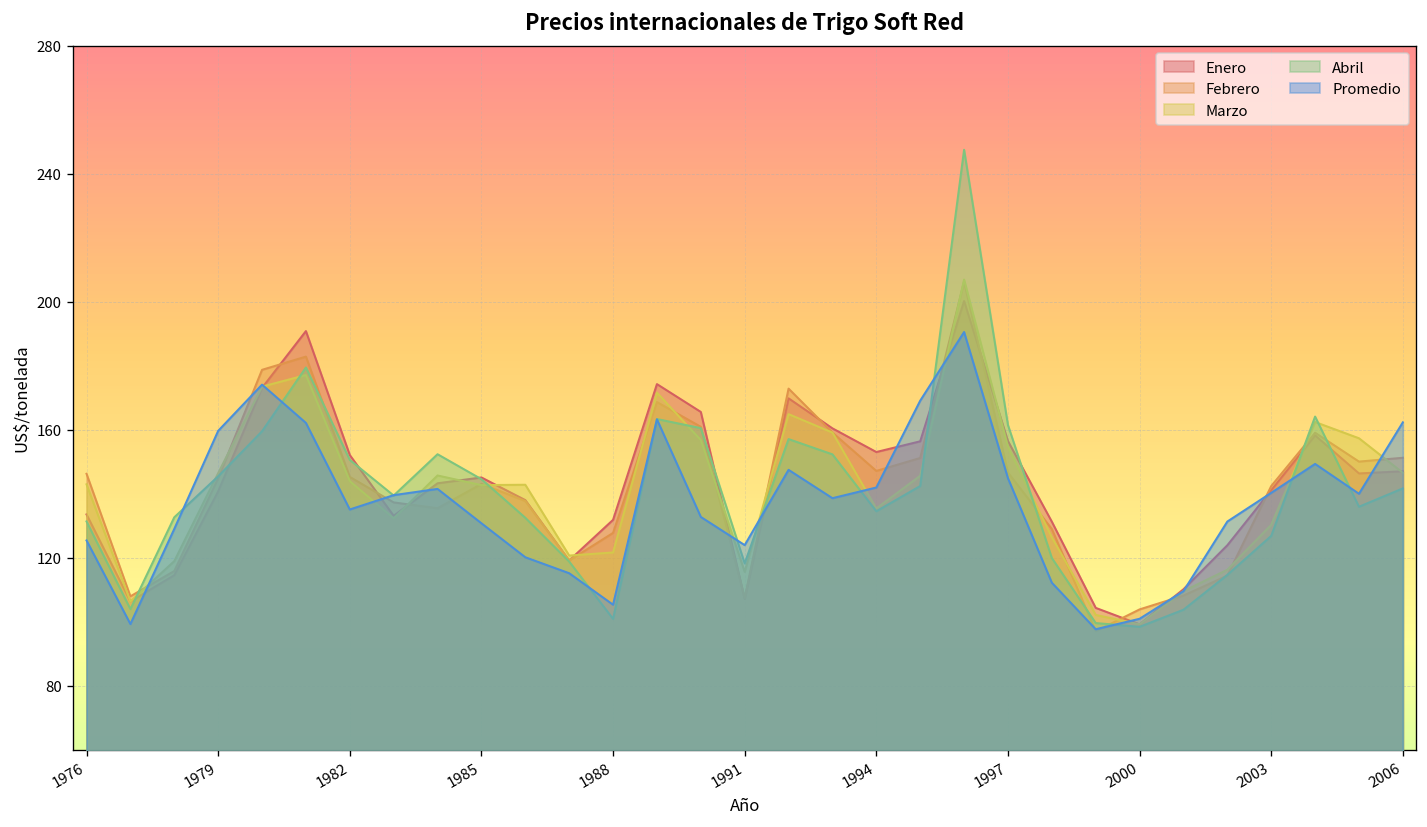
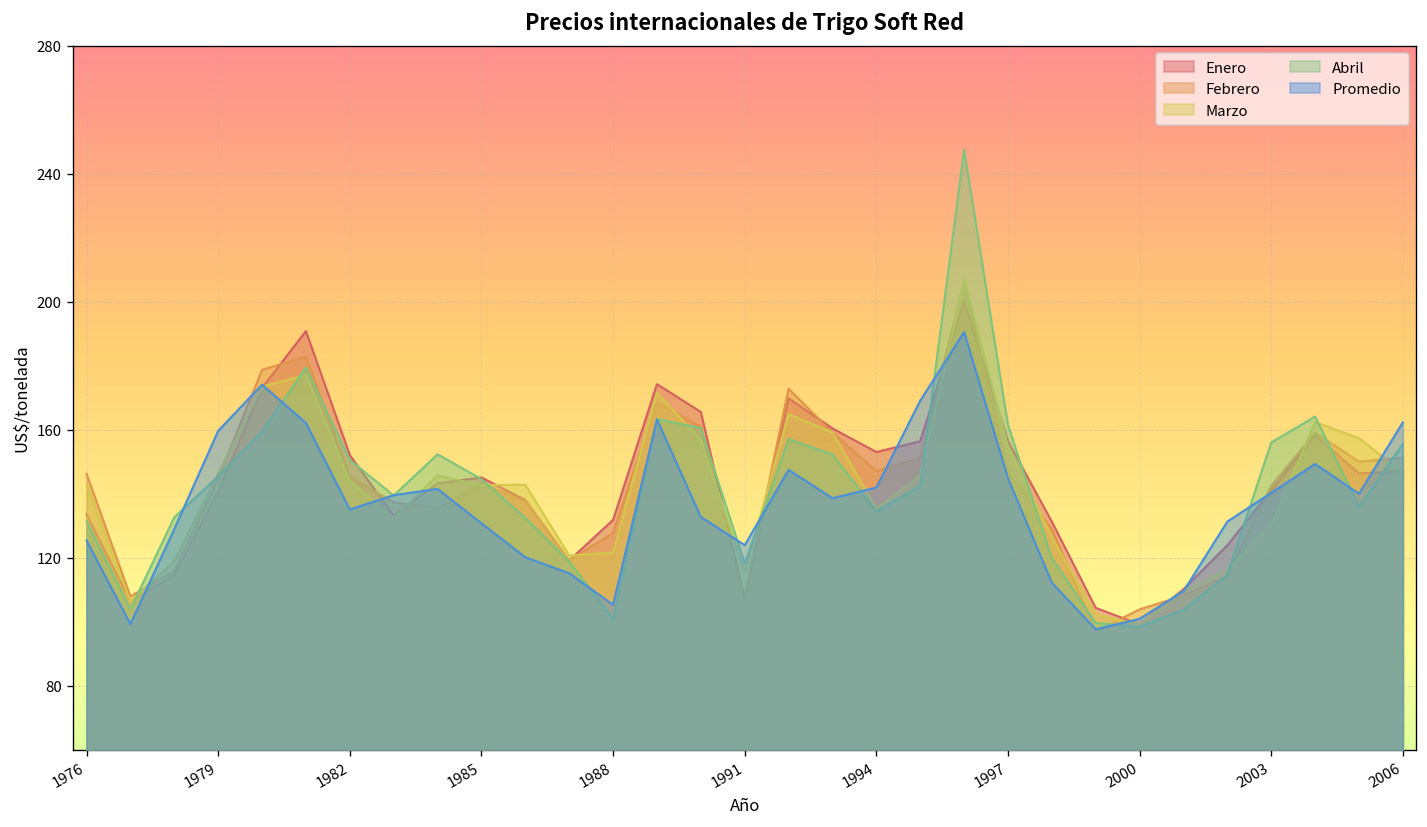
Abril, 2003: 127 -> 156
Abril, 2006: 142 -> 156
